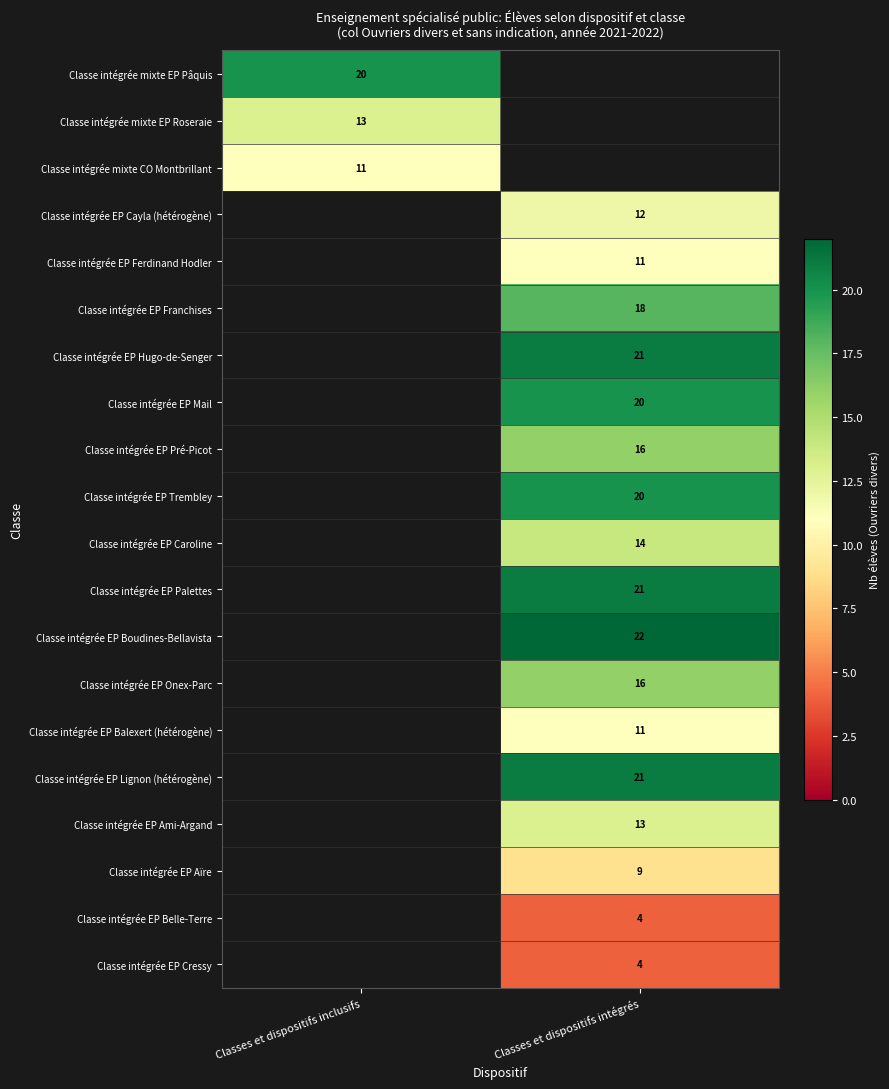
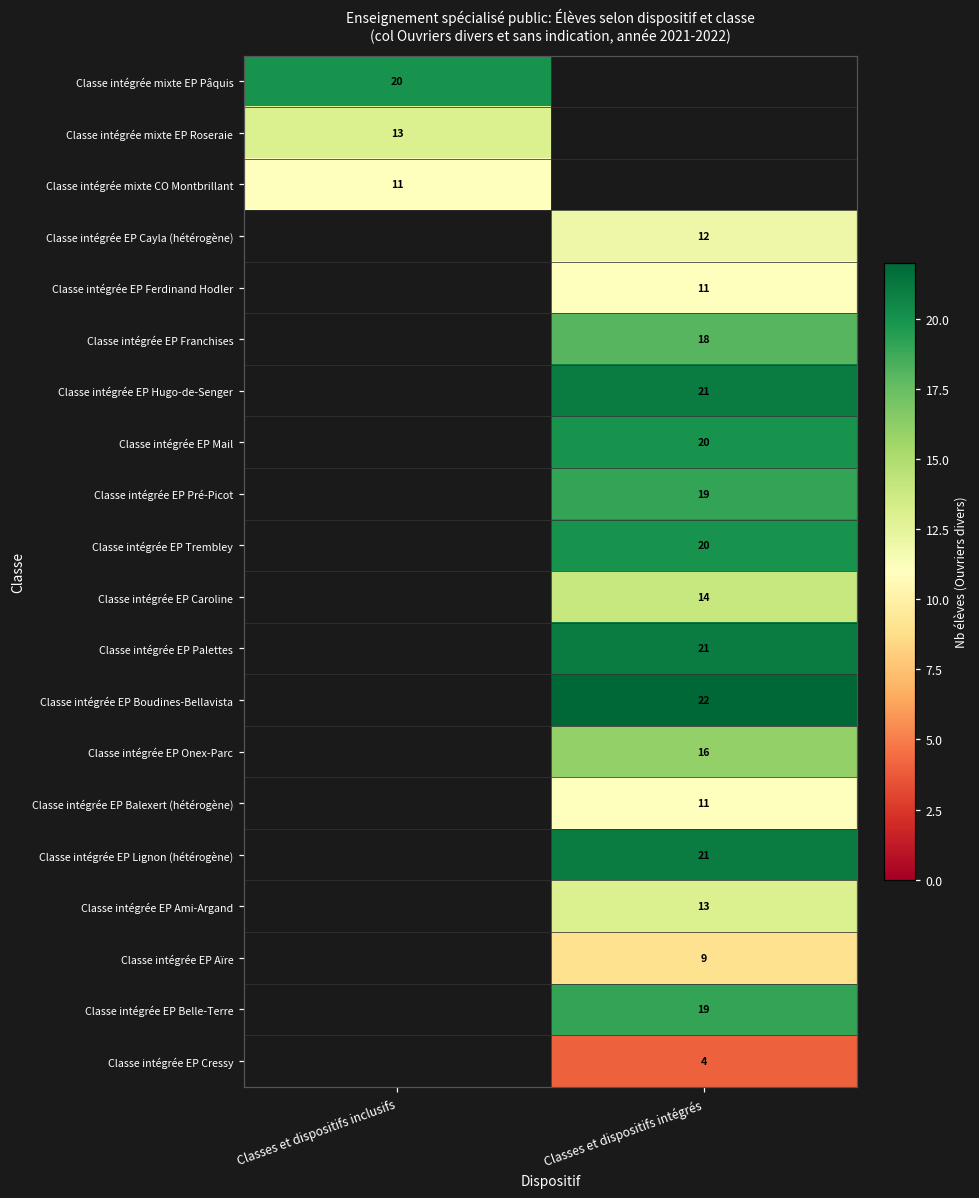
Classe intégrée EP Pré-Picot, Classes et dispositifs intégrés: 16 -> 19
Classe intégrée EP Belle-Terre, Classes et dispositifs intégrés: 4 -> 19
